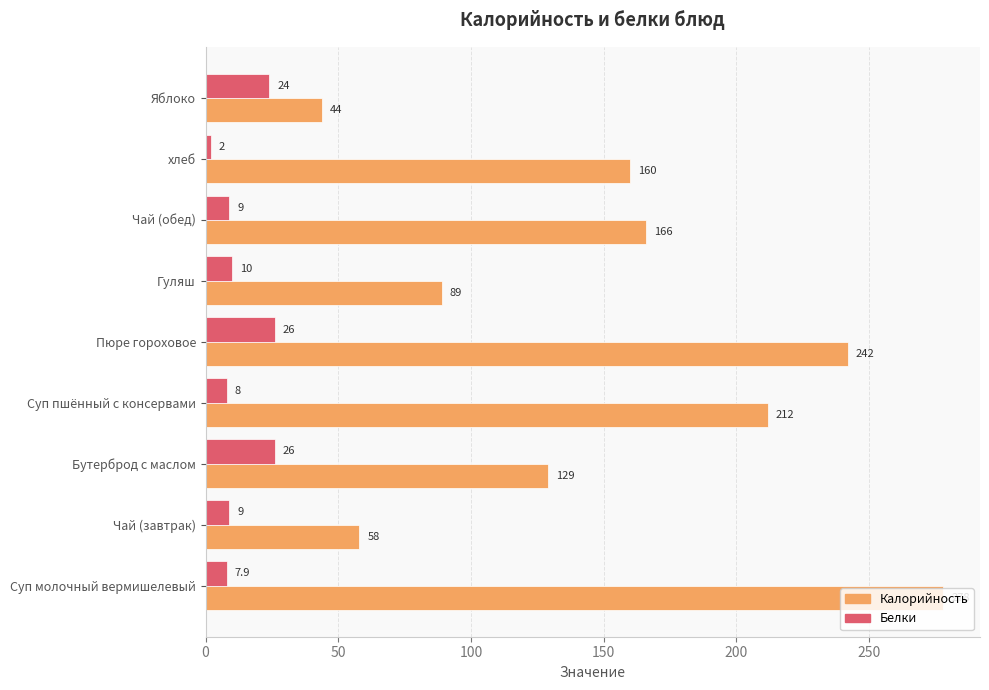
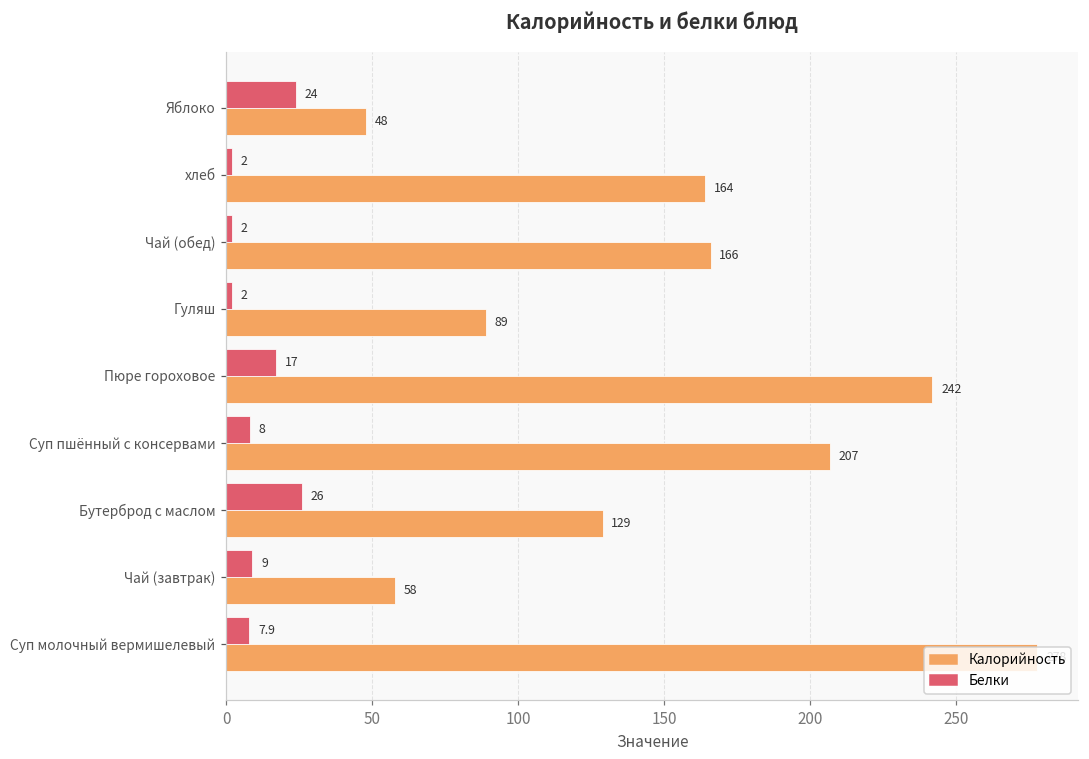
Калорийность, Яблоко: 44 -> 48
Калорийность, хлеб: 160 -> 164
Белки, Чай (обед): 9 -> 2
Белки, Гуляш: 10 -> 2
Белки, Пюре гороховое: 26 -> 17
Калорийность, Суп пшённый с консервами: 212 -> 207
